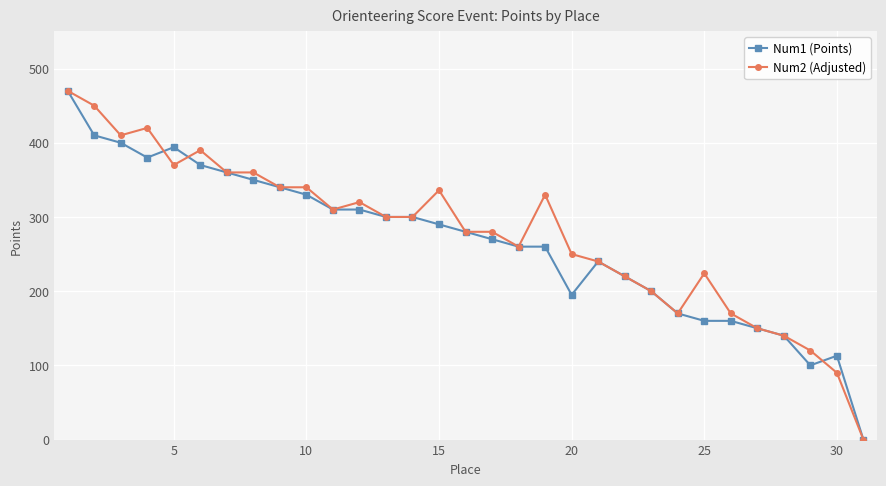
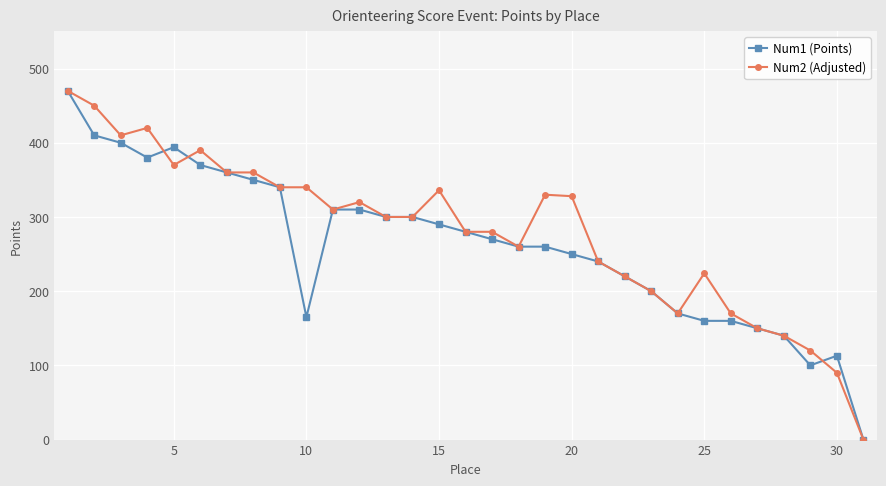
Num1 (Points), 10: 330 -> 170
Num1 (Points), 20: 200 -> 250
Num2 (Adjusted), 20: 250 -> 330
